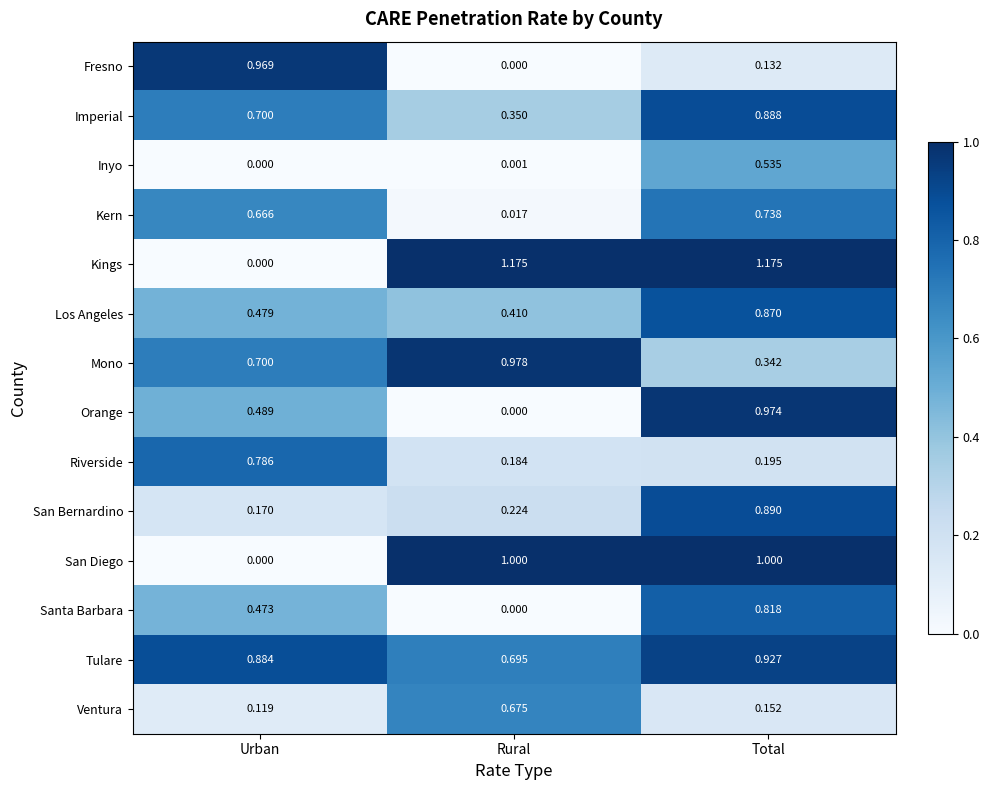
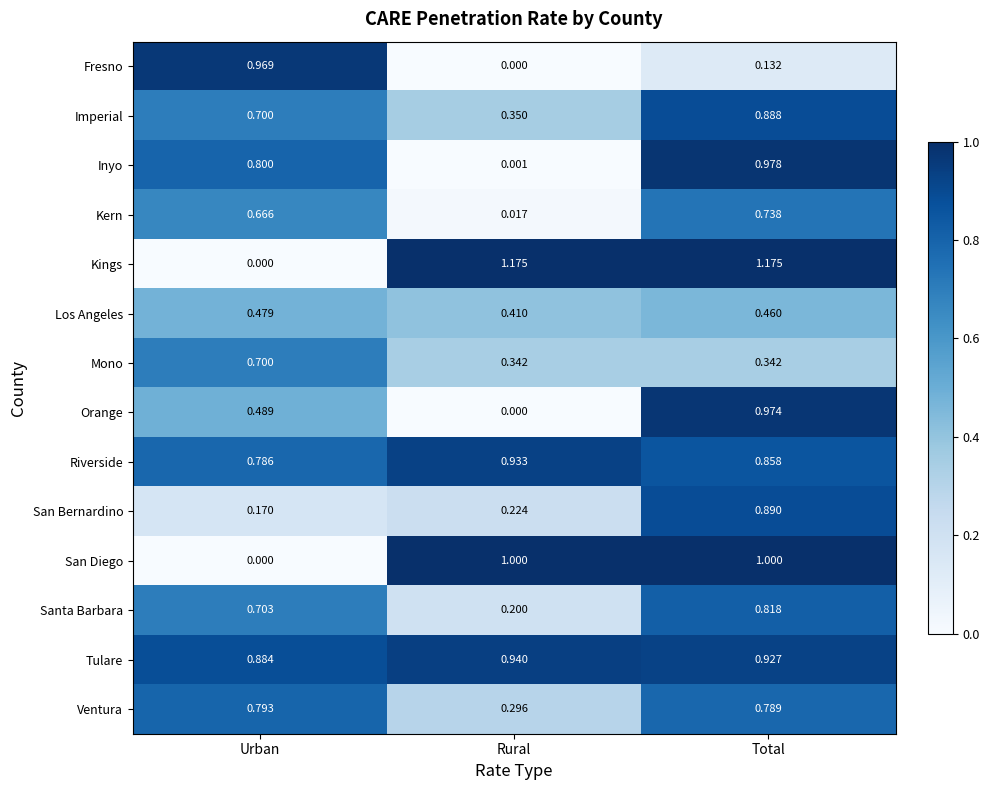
Inyo, Urban: 0.000 -> 0.800
Inyo, Total: 0.535 -> 0.978
Los Angeles, Total: 0.870 -> 0.460
Mono, Rural: 0.978 -> 0.342
Riverside, Rural: 0.184 -> 0.933
Riverside, Total: 0.195 -> 0.858
Santa Barbara, Urban: 0.473 -> 0.703
Santa Barbara, Rural: 0.000 -> 0.200
Tulare, Rural: 0.695 -> 0.940
Ventura, Urban: 0.119 -> 0.793
Ventura, Rural: 0.675 -> 0.296
Ventura, Total: 0.152 -> 0.789
